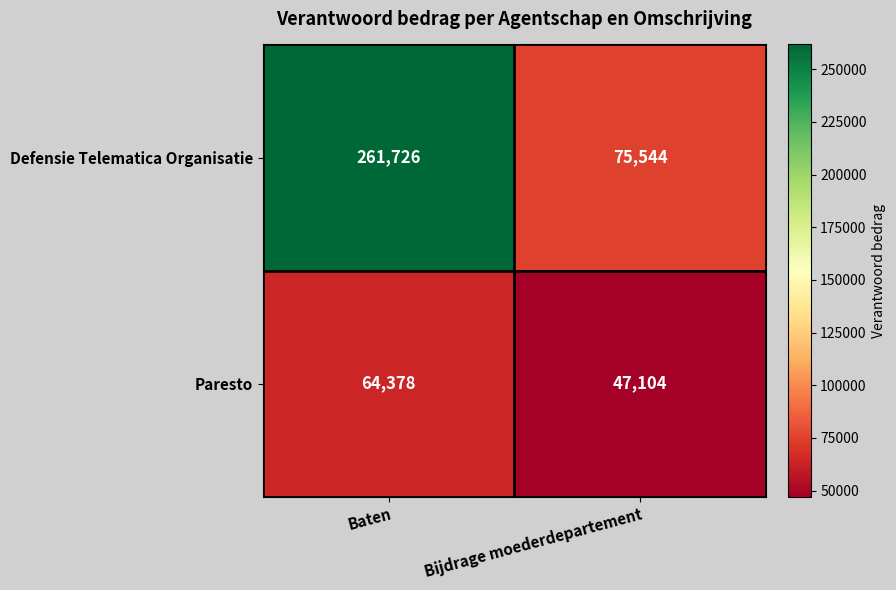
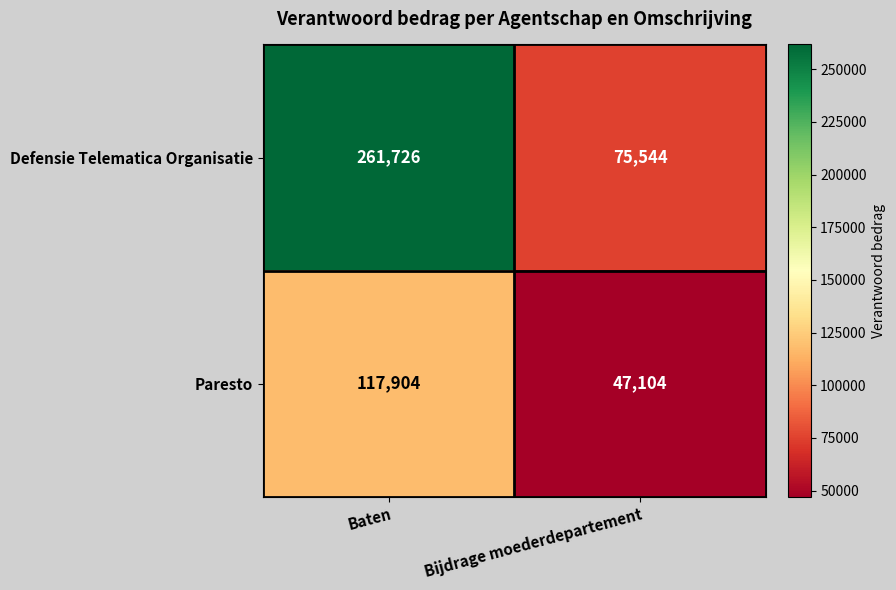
Paresto, Baten: 64,378 -> 117,904
